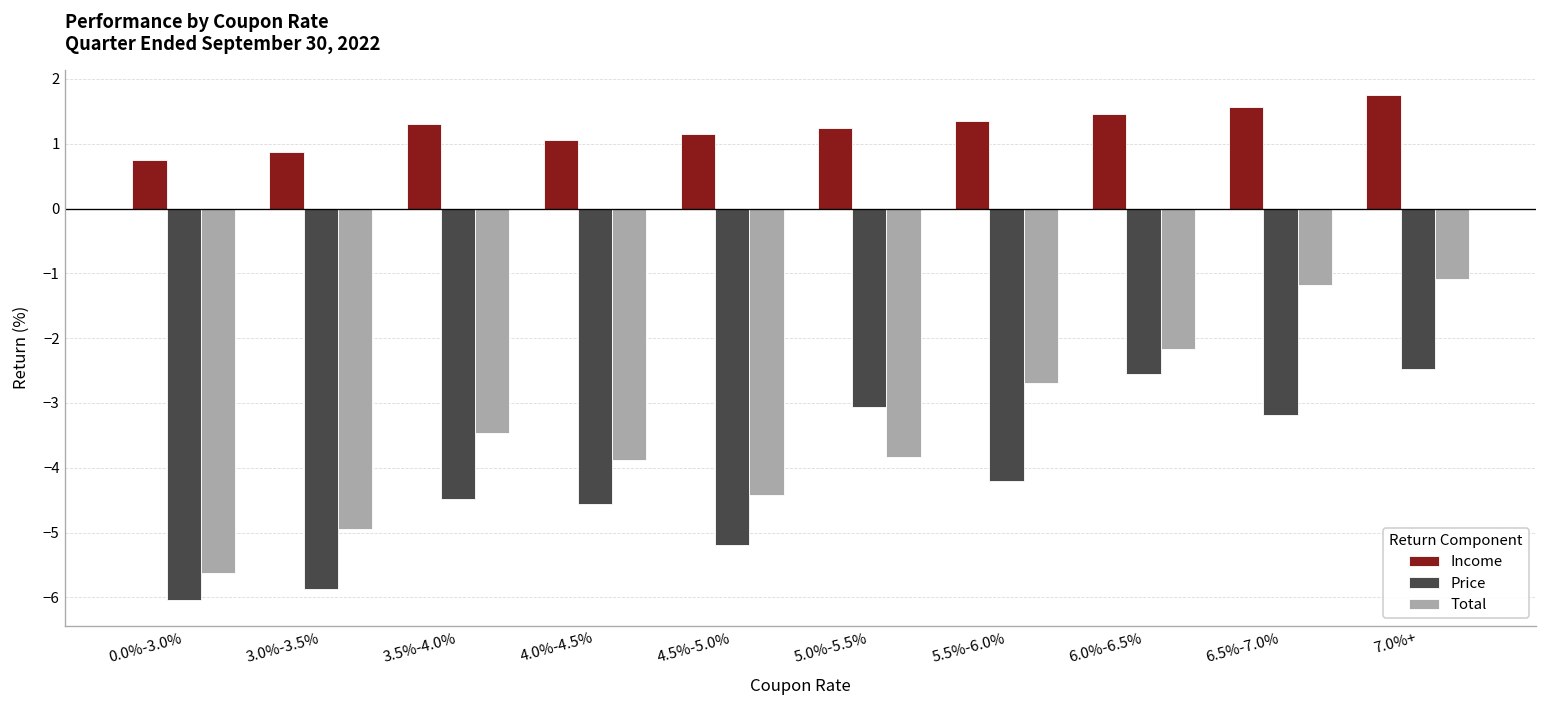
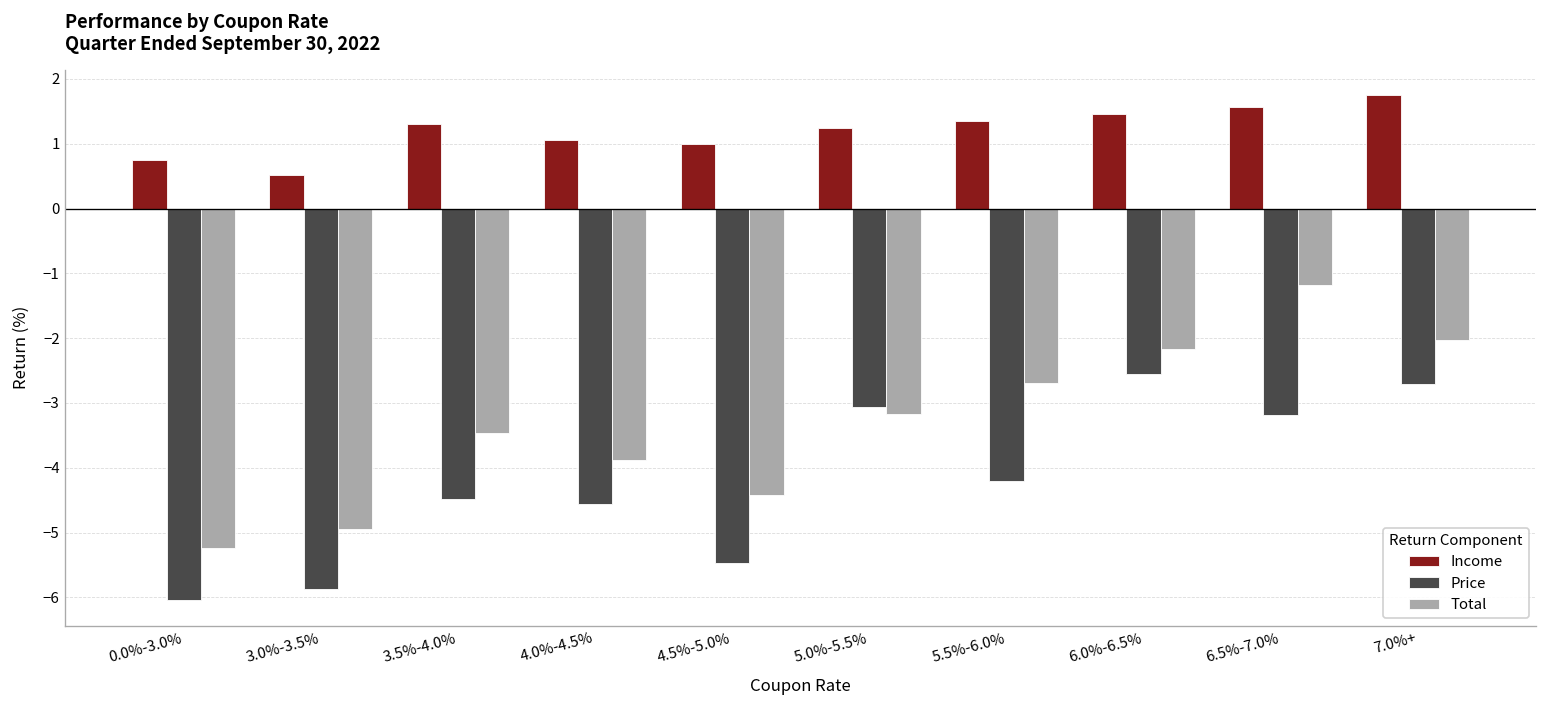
Total, 0.0%-3.0%: -5.6 -> -5.2
Income, 3.0%-3.5%: 0.9 -> 0.5
Income, 4.5%-5.0%: 1.2 -> 1.0
Price, 4.5%-5.0%: -5.2 -> -5.5
Total, 5.0%-5.5%: -3.8 -> -3.2
Price, 7.0%+: -2.5 -> -2.7
Total, 7.0%+: -1.1 -> -2.0
